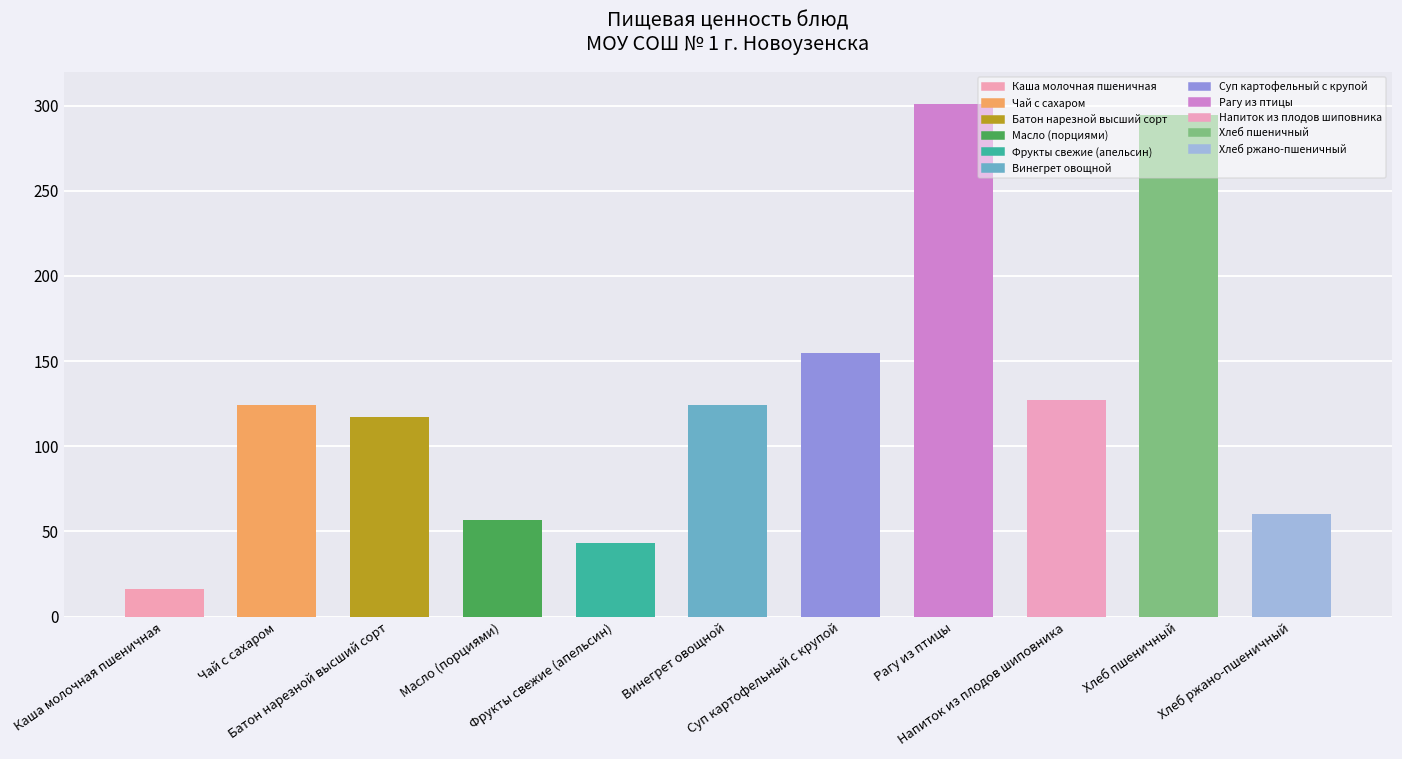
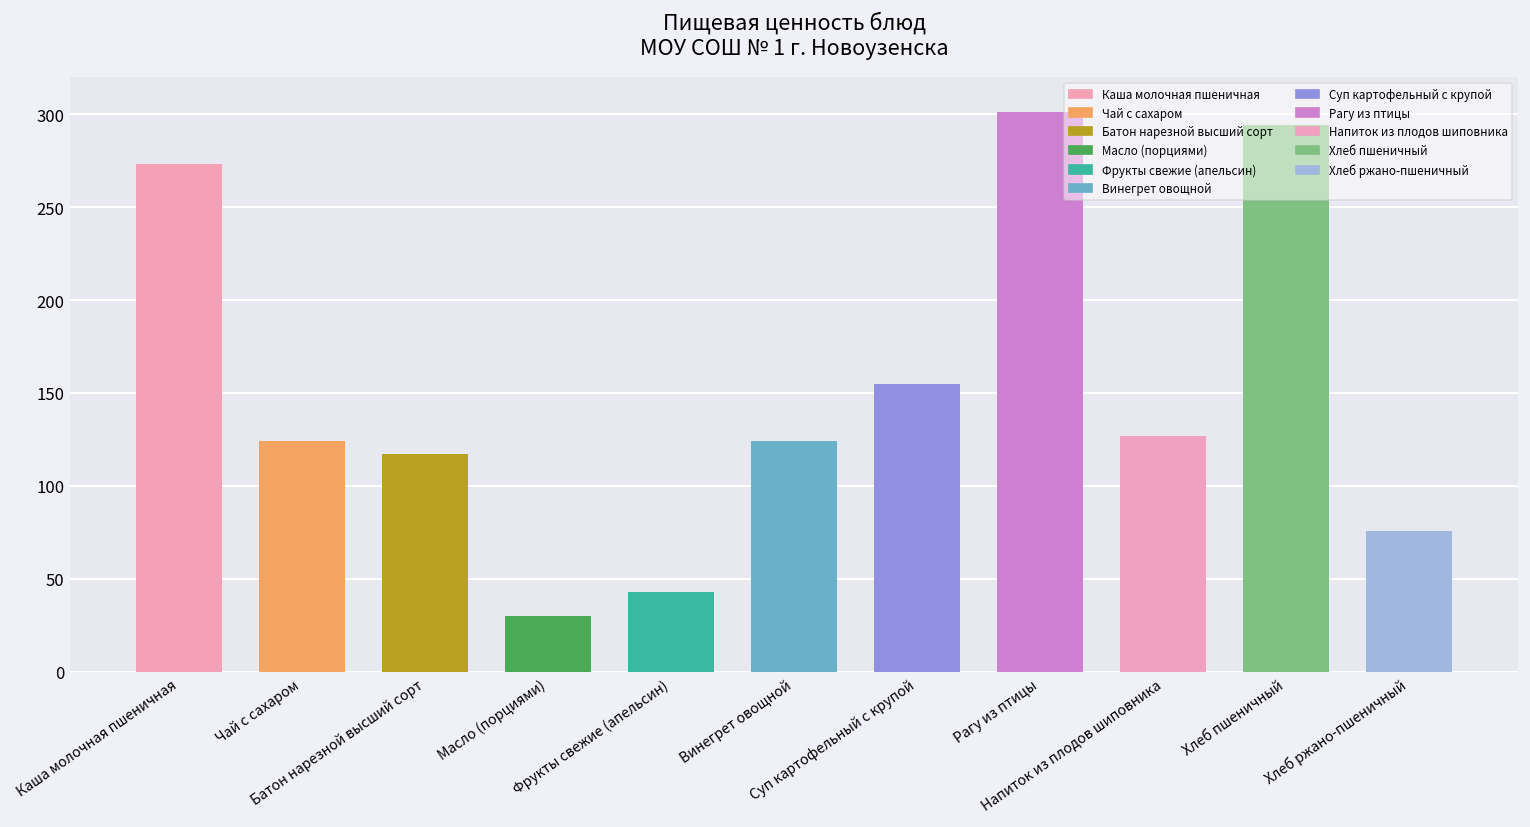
Каша молочная пшеничная: 16 -> 273
Масло (порциями): 57 -> 30
Хлеб ржано-пшеничный: 60 -> 76
